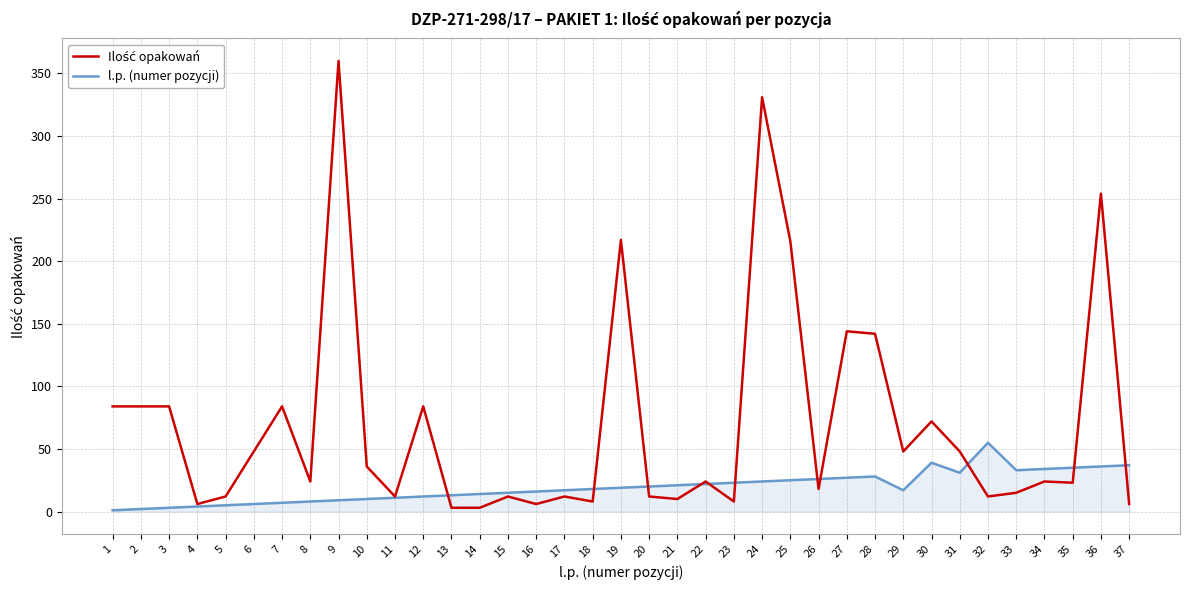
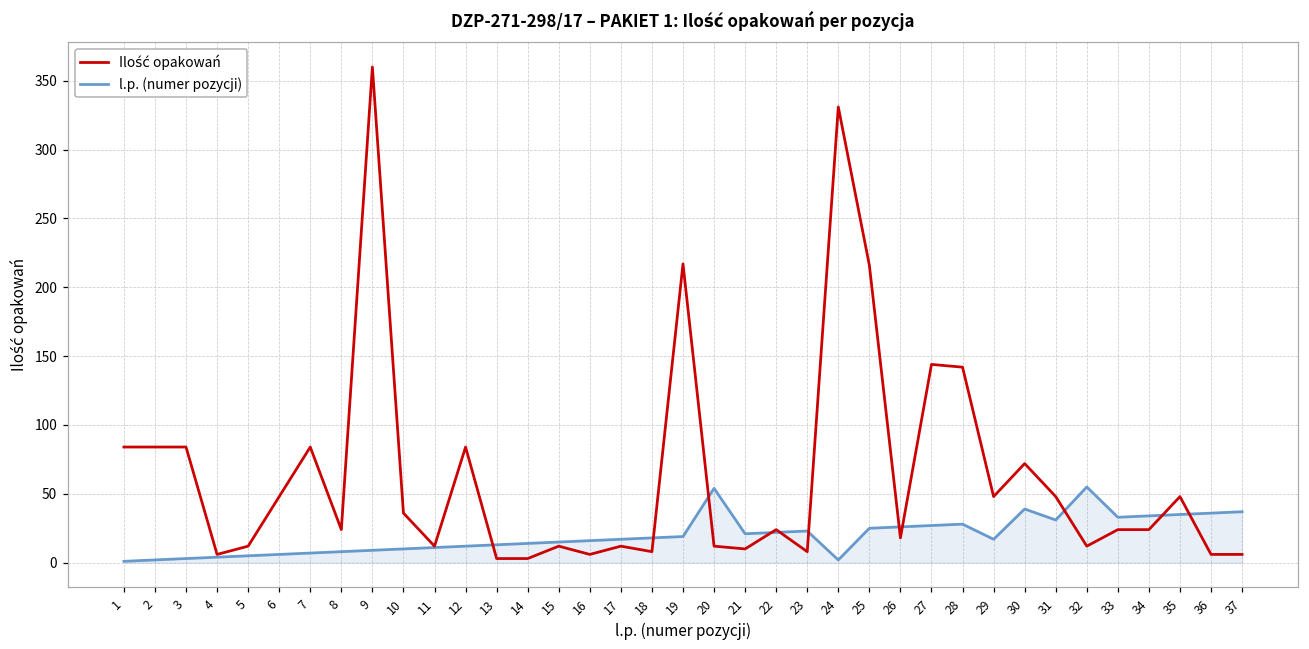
l.p. (numer pozycji), 20: 20 -> 54
l.p. (numer pozycji), 24: 24 -> 2
Ilość opakowań, 33: 15 -> 24
Ilość opakowań, 35: 23 -> 48
Ilość opakowań, 36: 254 -> 6
